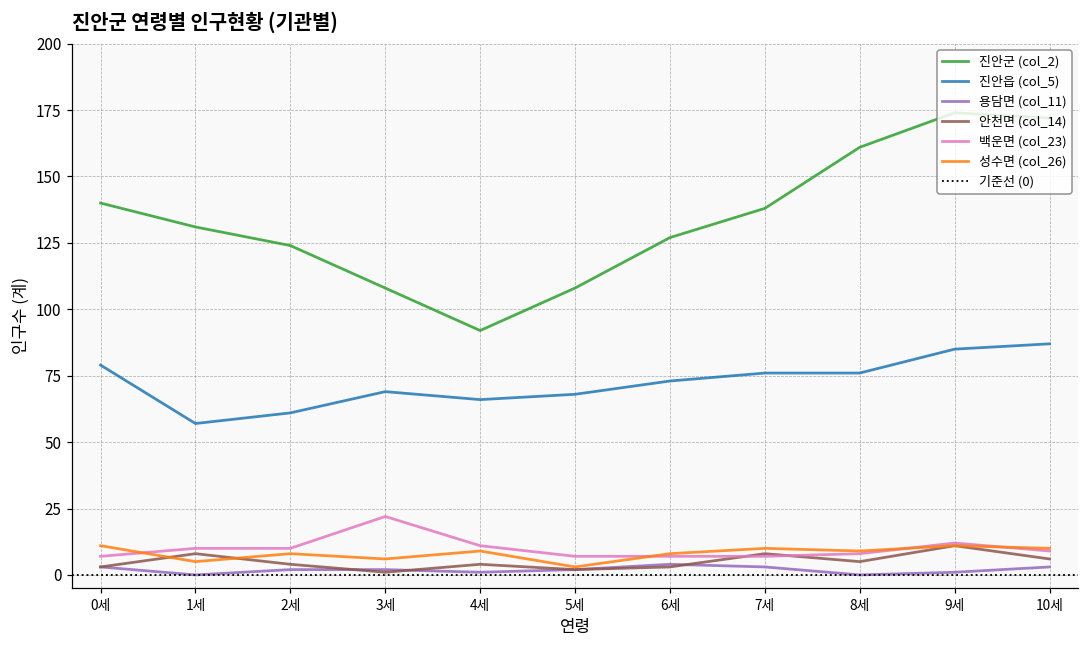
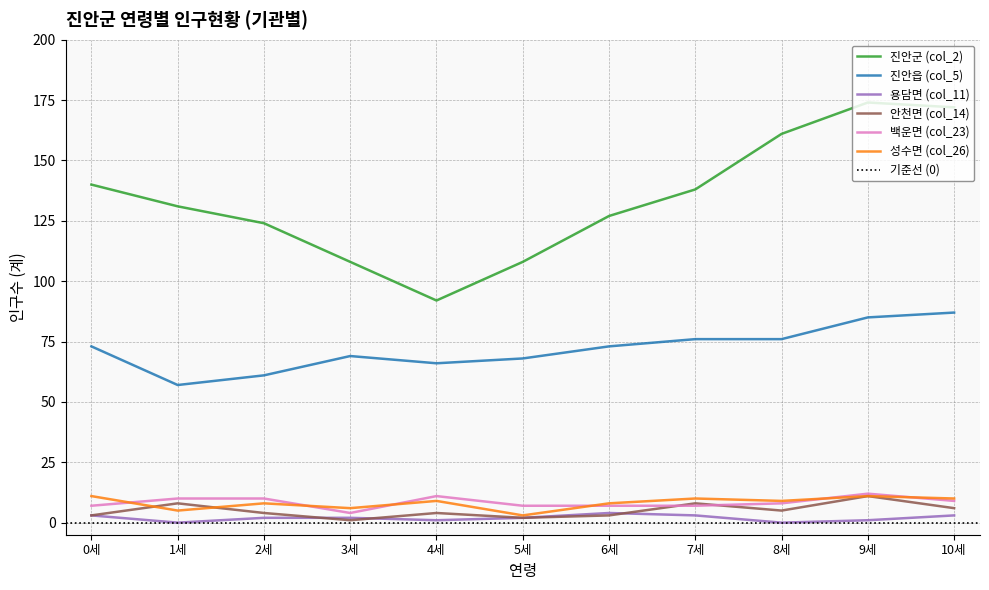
진안읍 (col_5), 0세: 79 -> 73
백운면 (col_23), 3세: 22 -> 4
